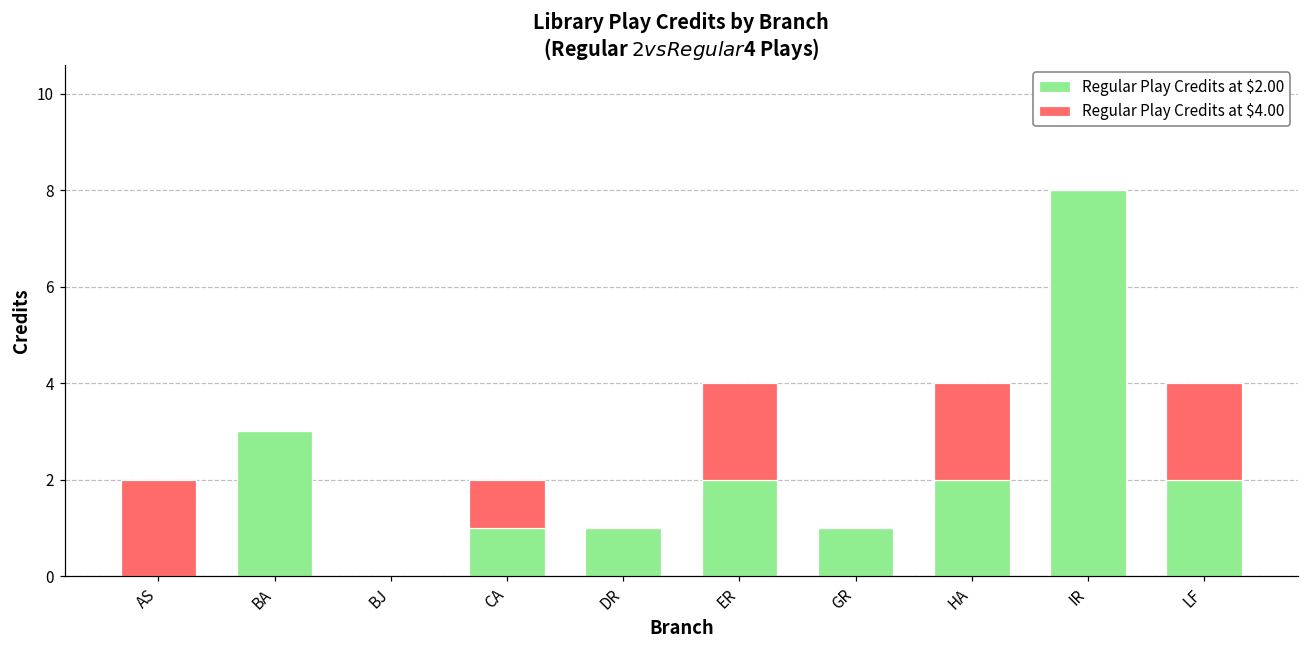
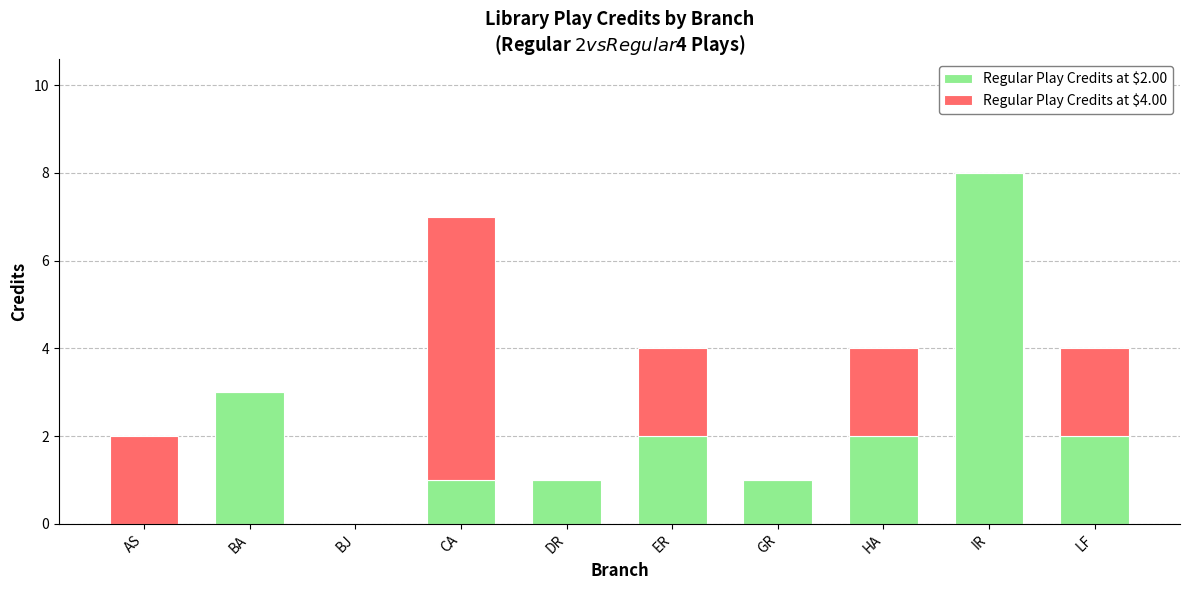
Regular Play Credits at $4.00, CA: 1 -> 6
